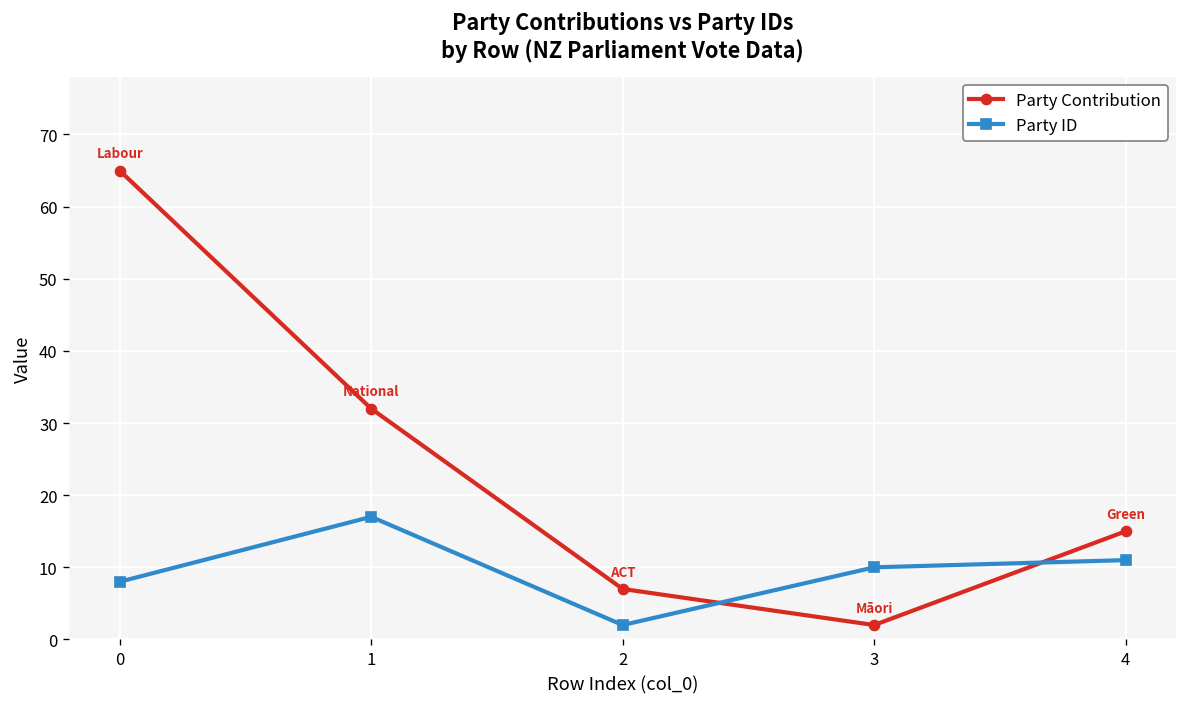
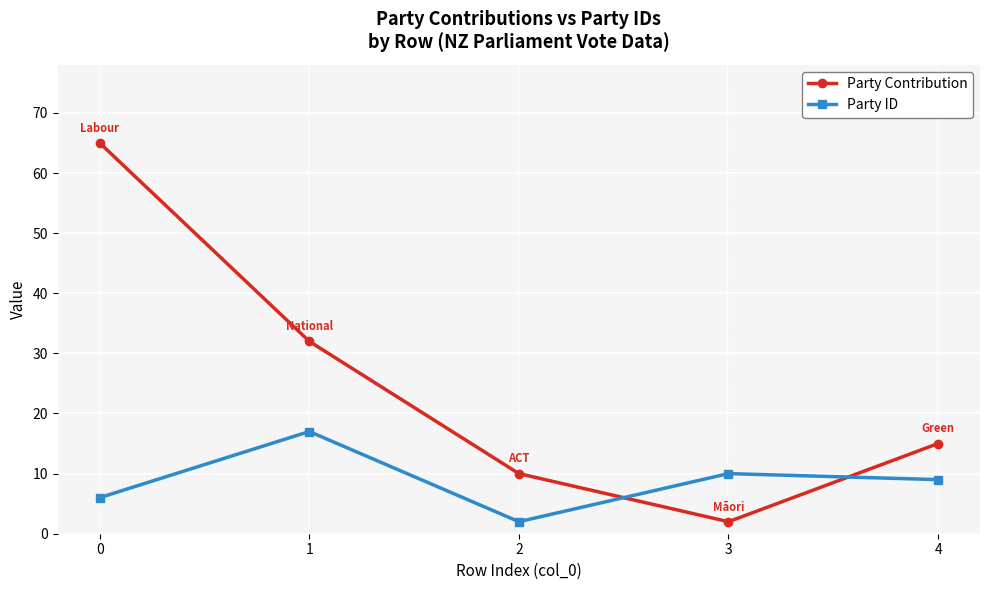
Party ID, 0: 8 -> 6
Party Contribution, 2: 7 -> 10
Party ID, 4: 11 -> 9
